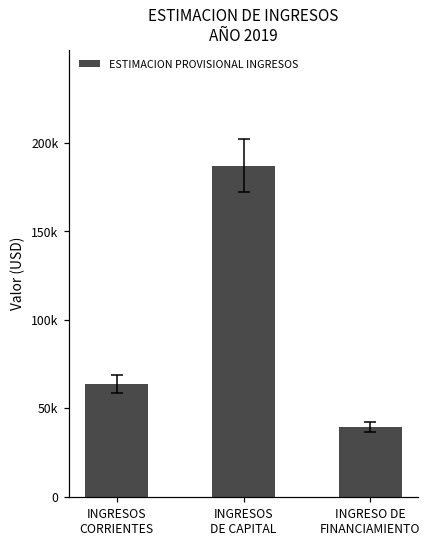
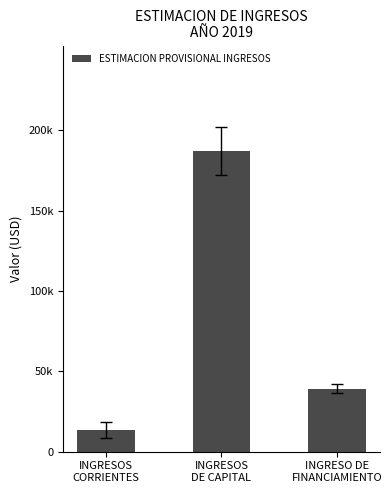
ESTIMACION PROVISIONAL INGRESOS, INGRESOS CORRIENTES: 64000 -> 13000
